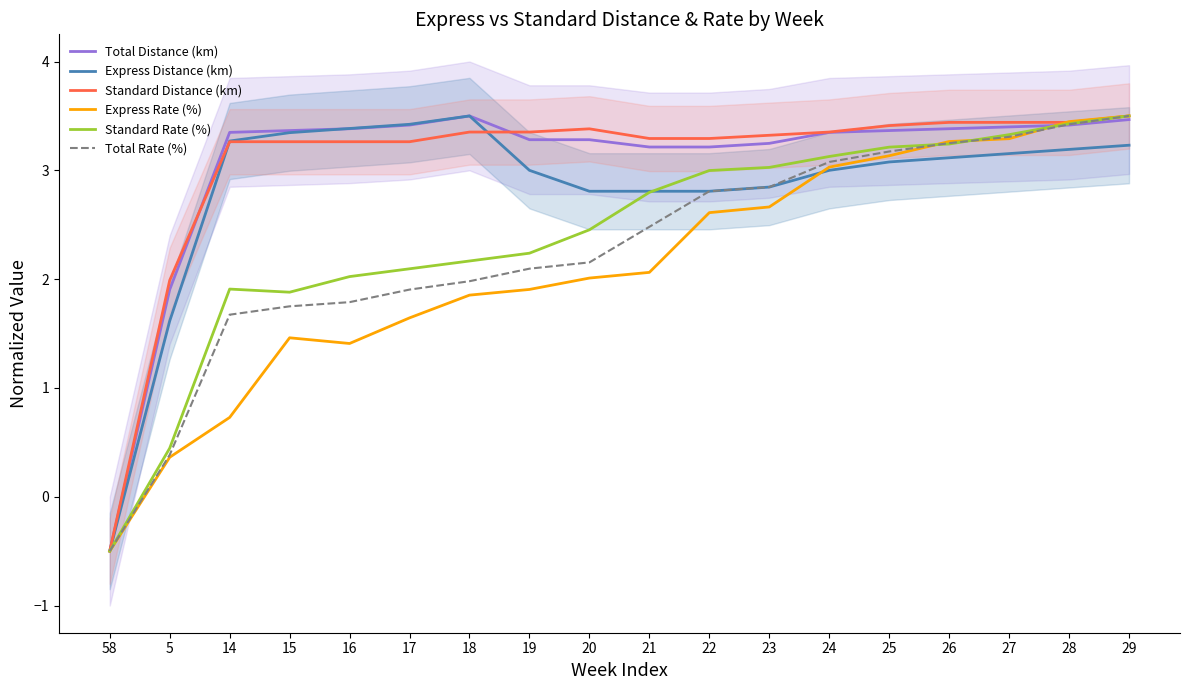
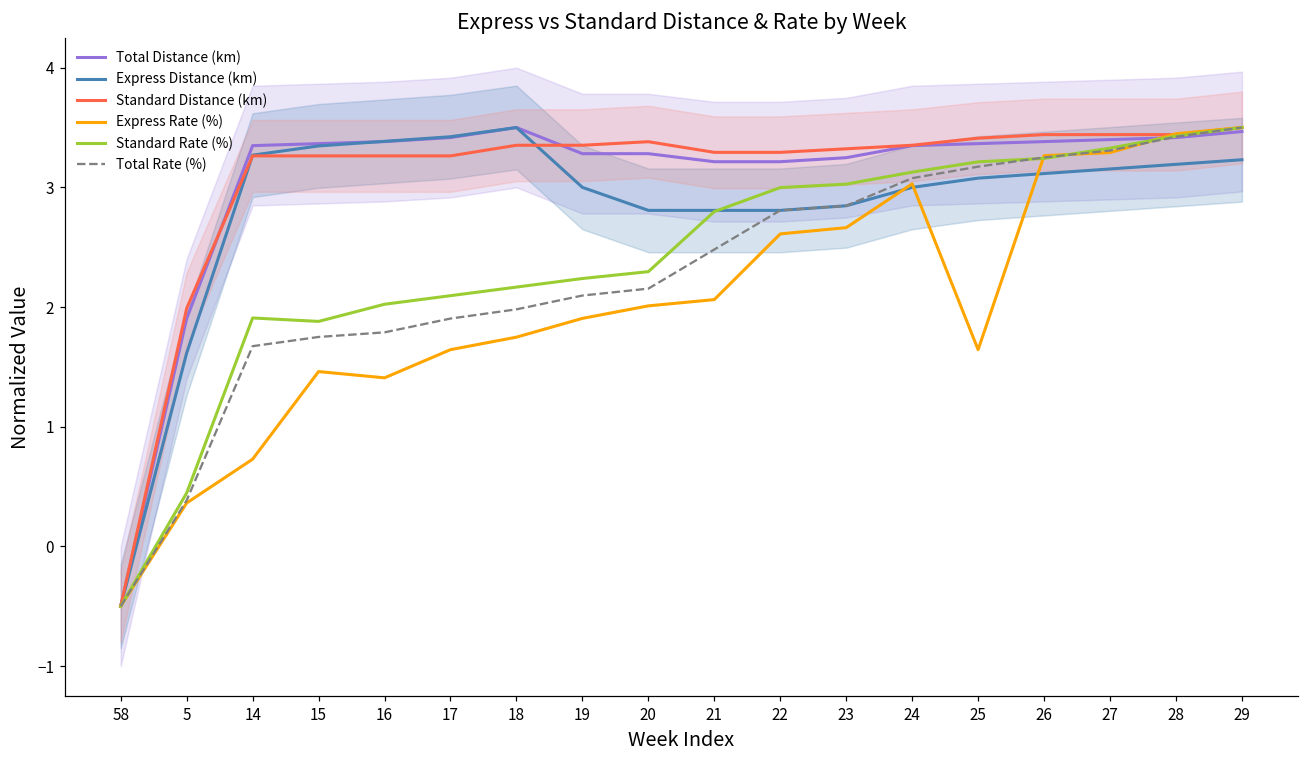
Express Rate (%), 18: 1.85 -> 1.75
Standard Rate (%), 20: 2.45 -> 2.30
Express Rate (%), 25: 3.13 -> 1.64
